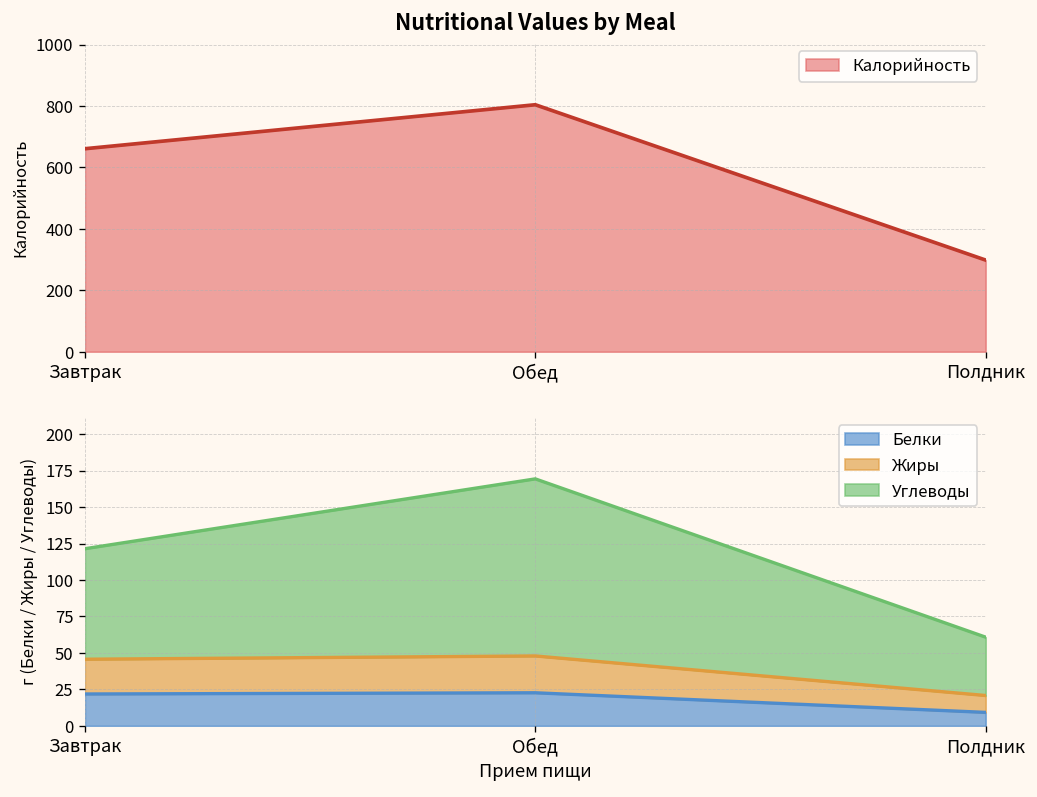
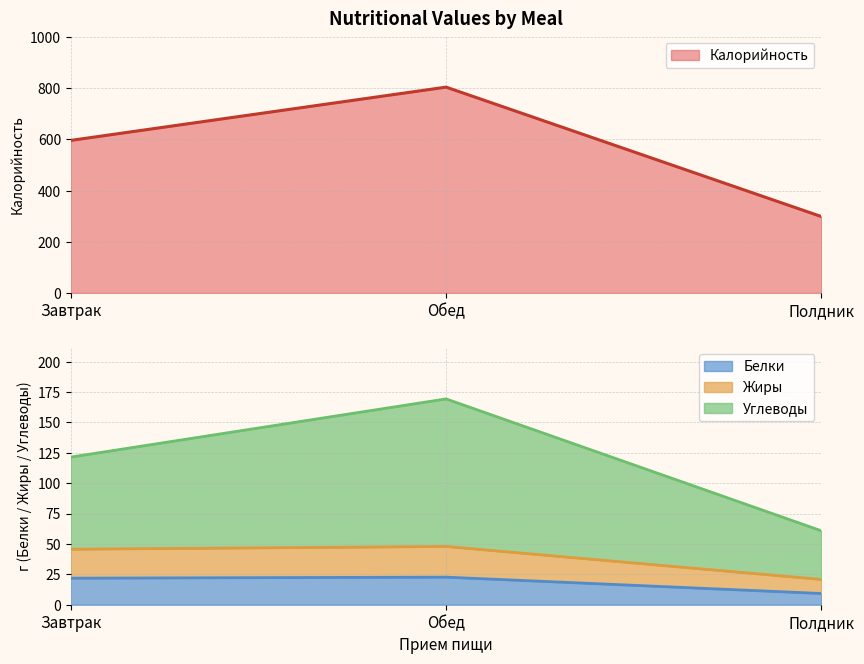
Nutritional Values by Meal, Завтрак: 660 -> 600
